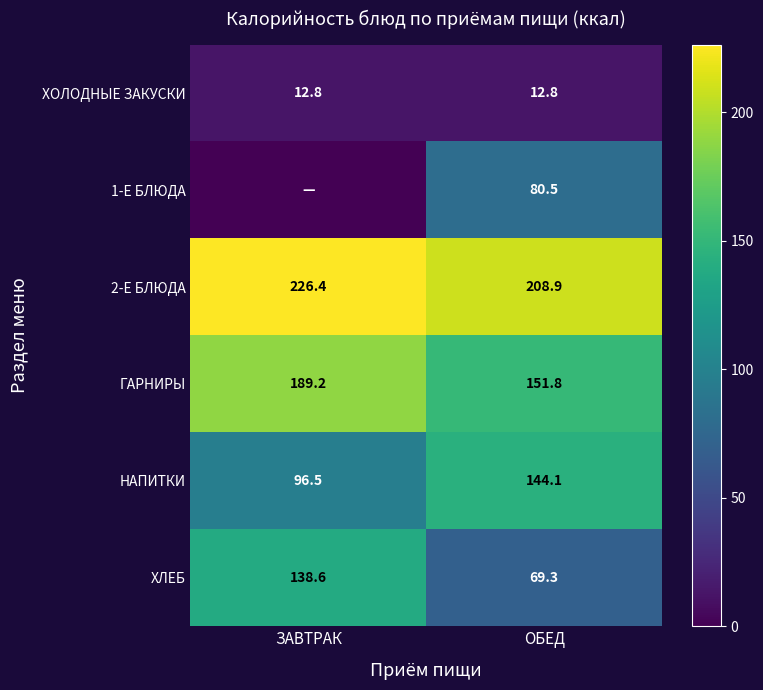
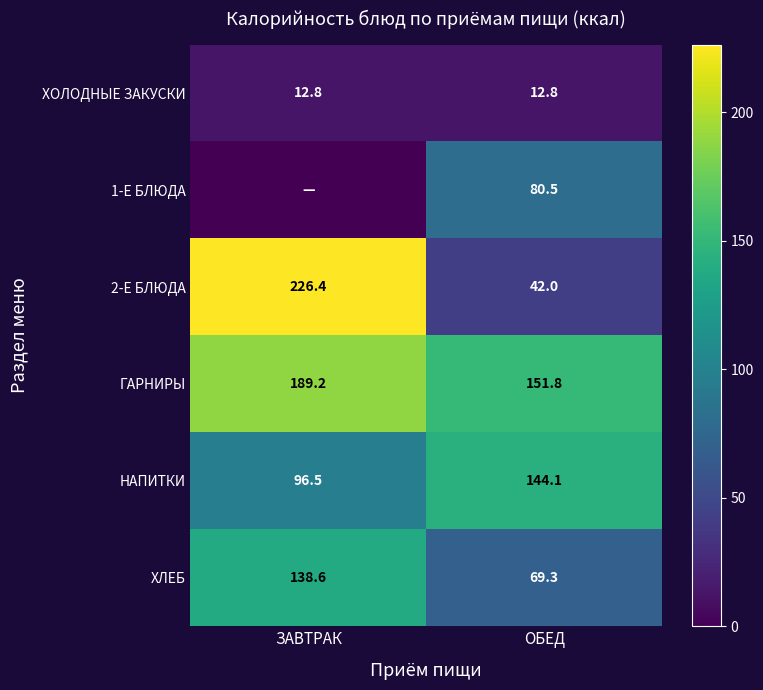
2-Е БЛЮДА, ОБЕД: 208.9 -> 42.0
